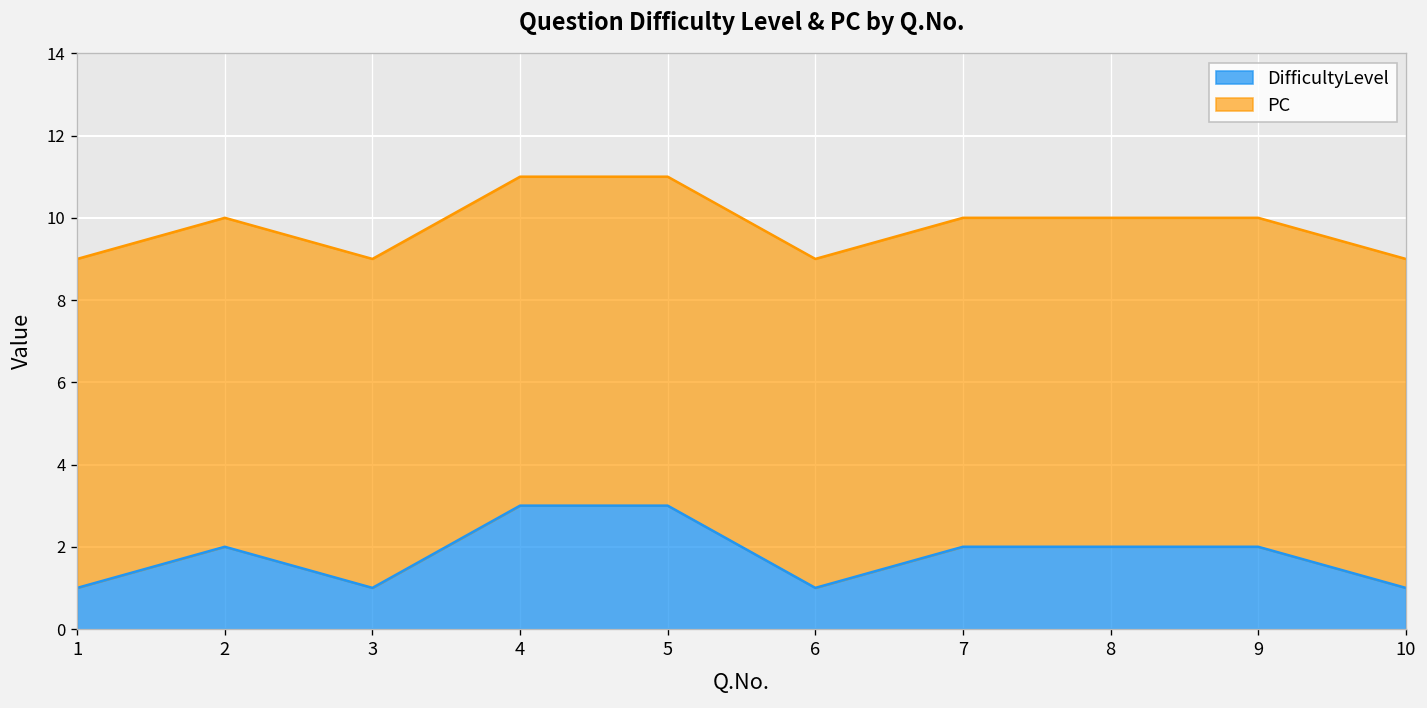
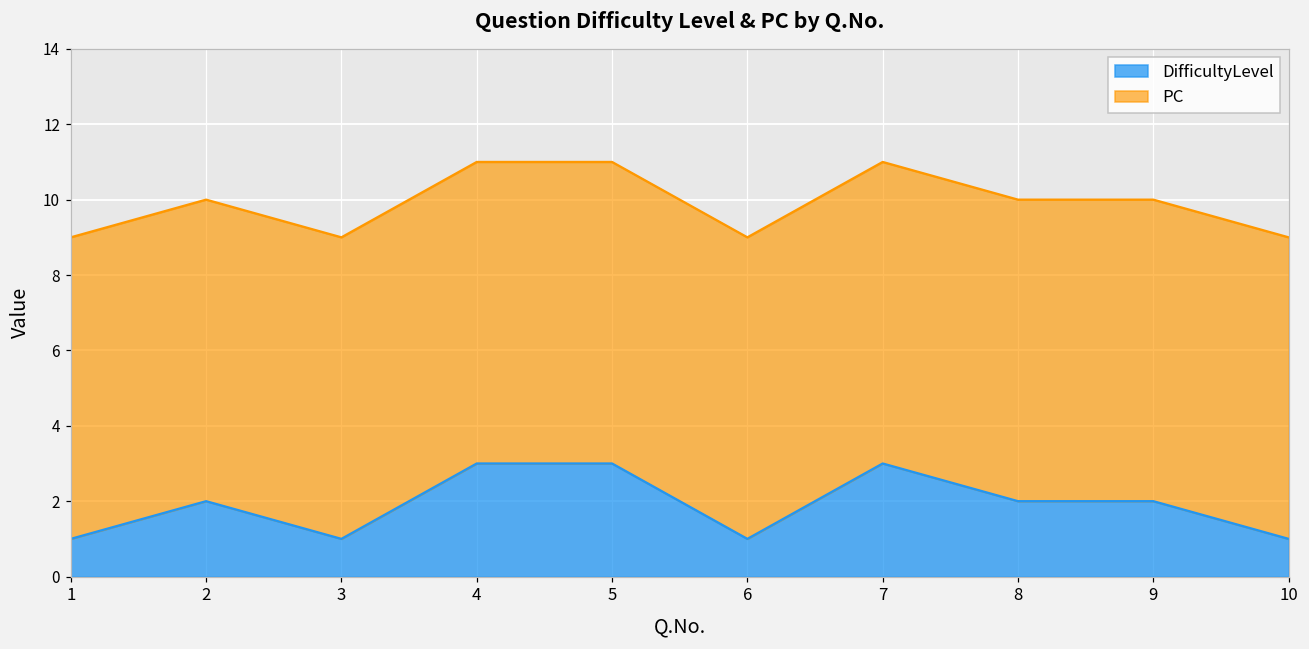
DifficultyLevel, 7: 2 -> 3
